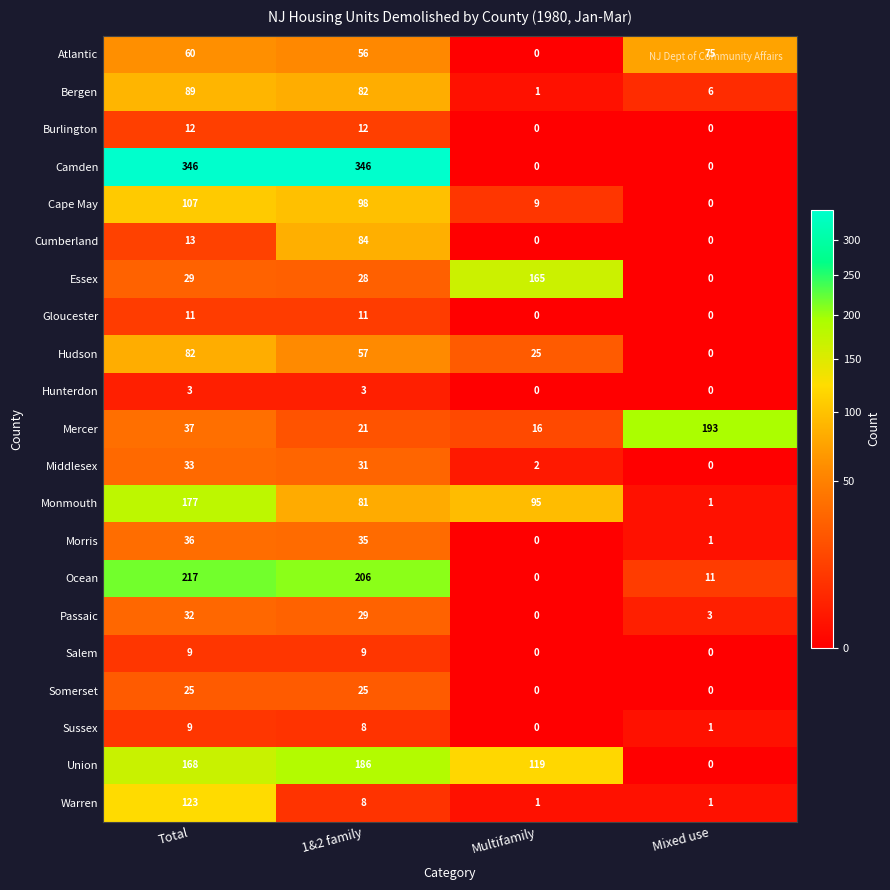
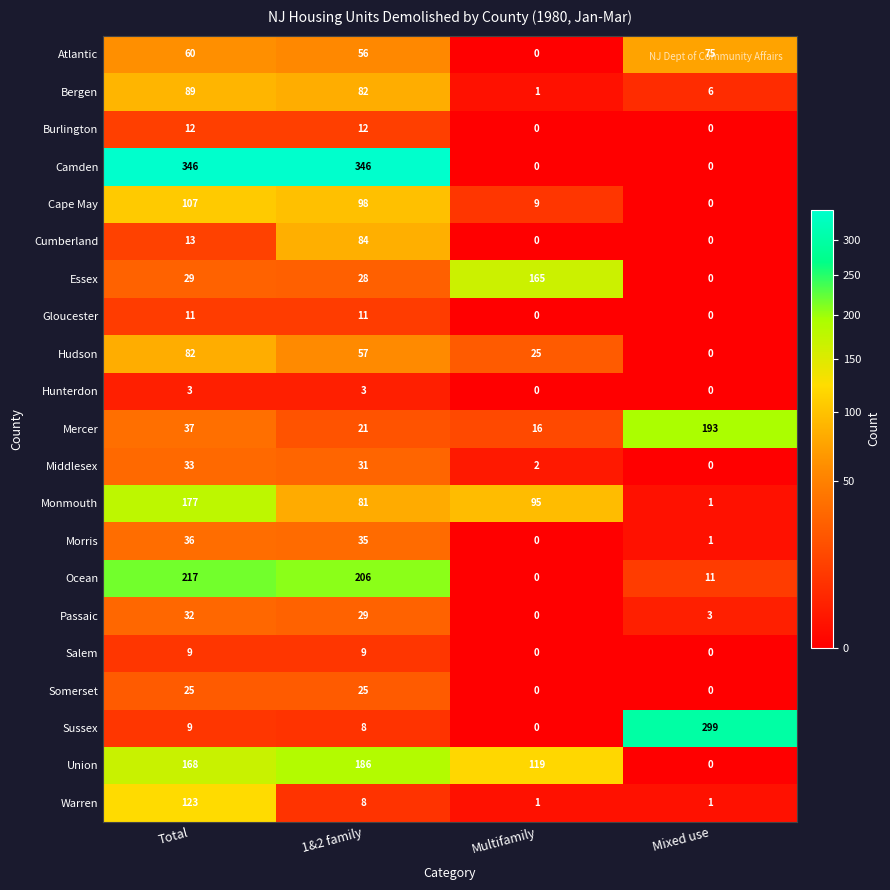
Sussex, Mixed use: 1 -> 299
